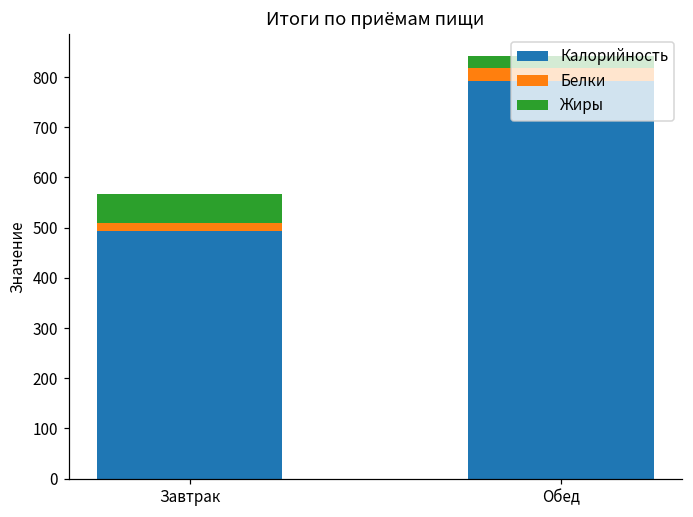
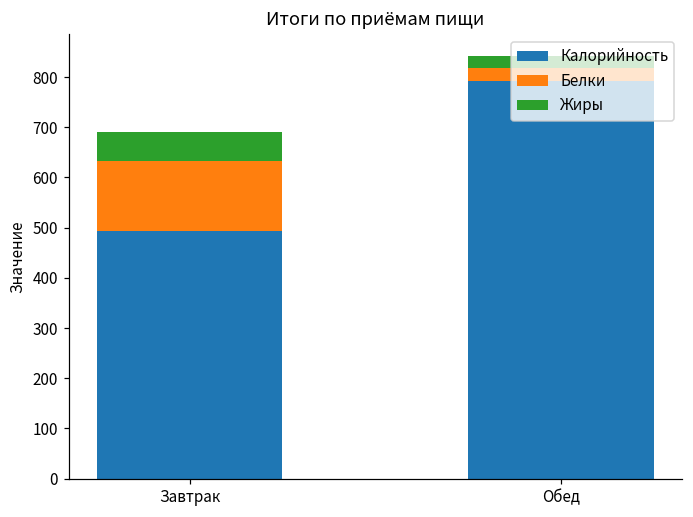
Белки, Завтрак: 20 -> 140
